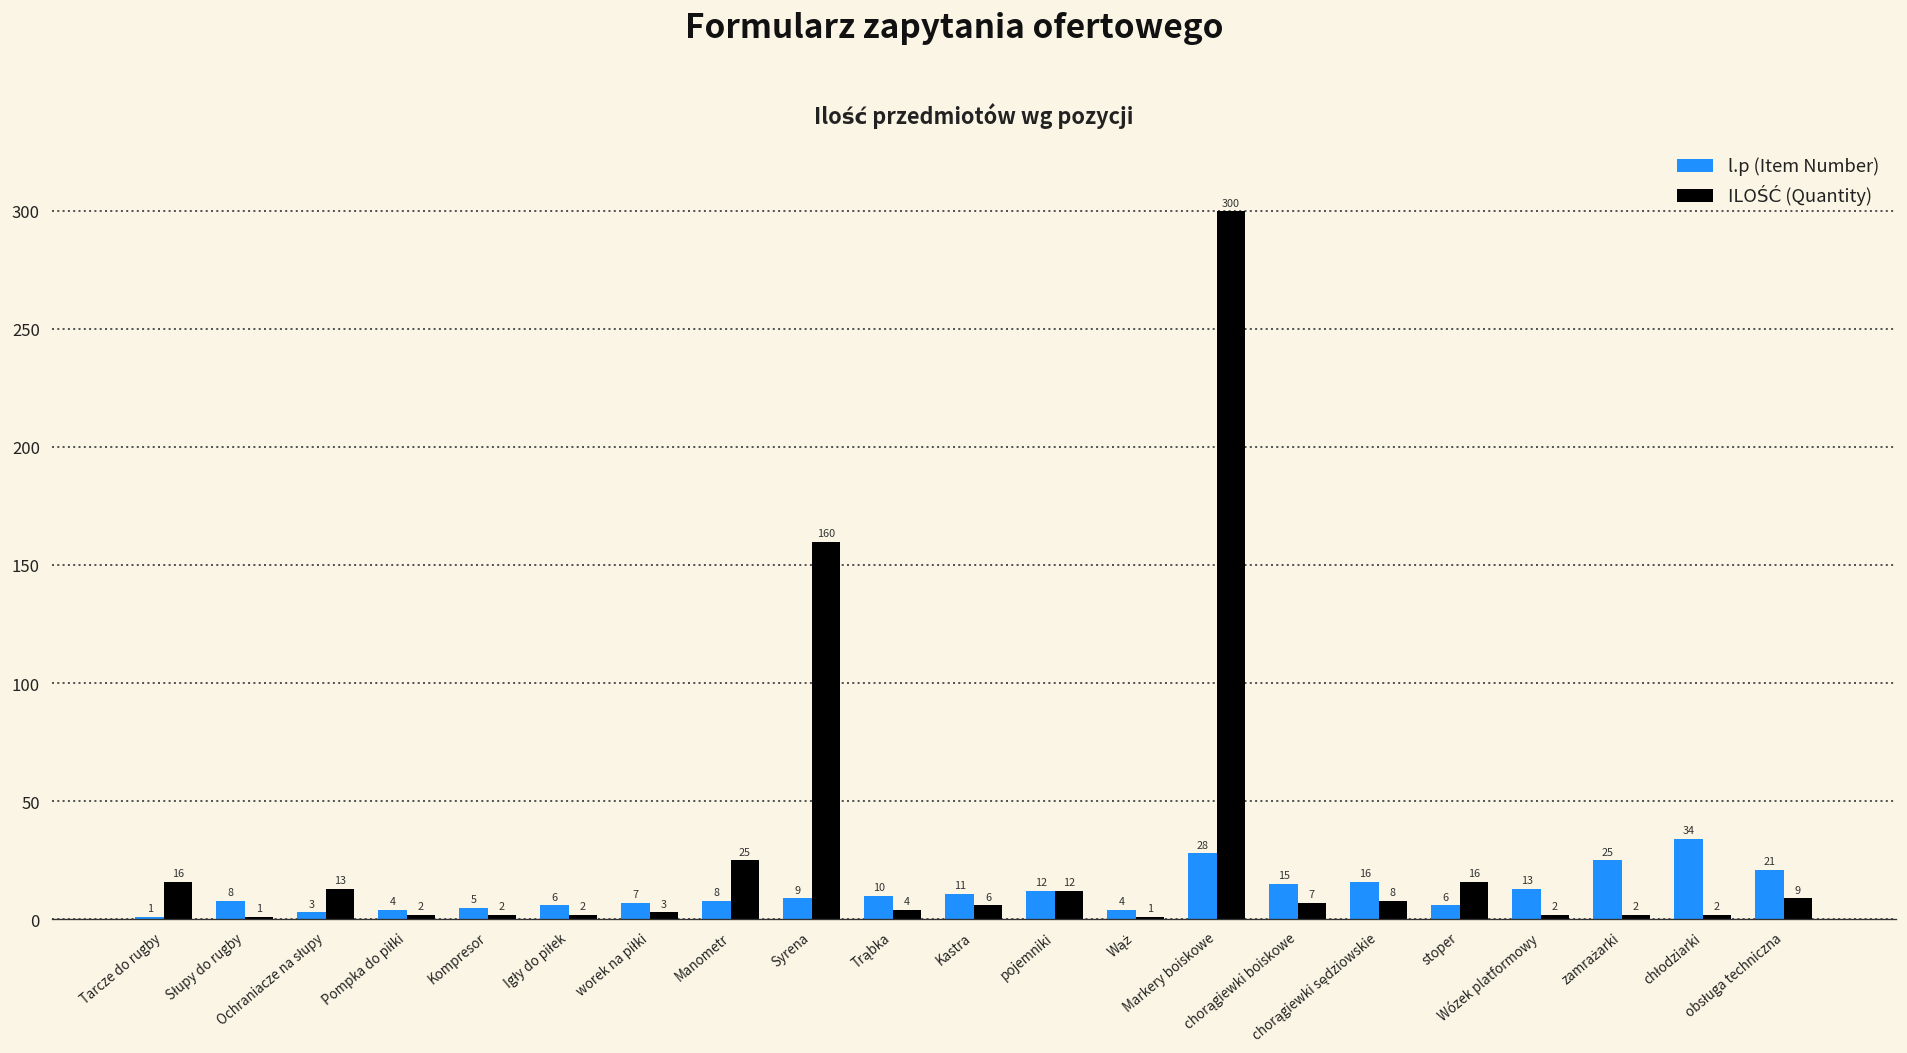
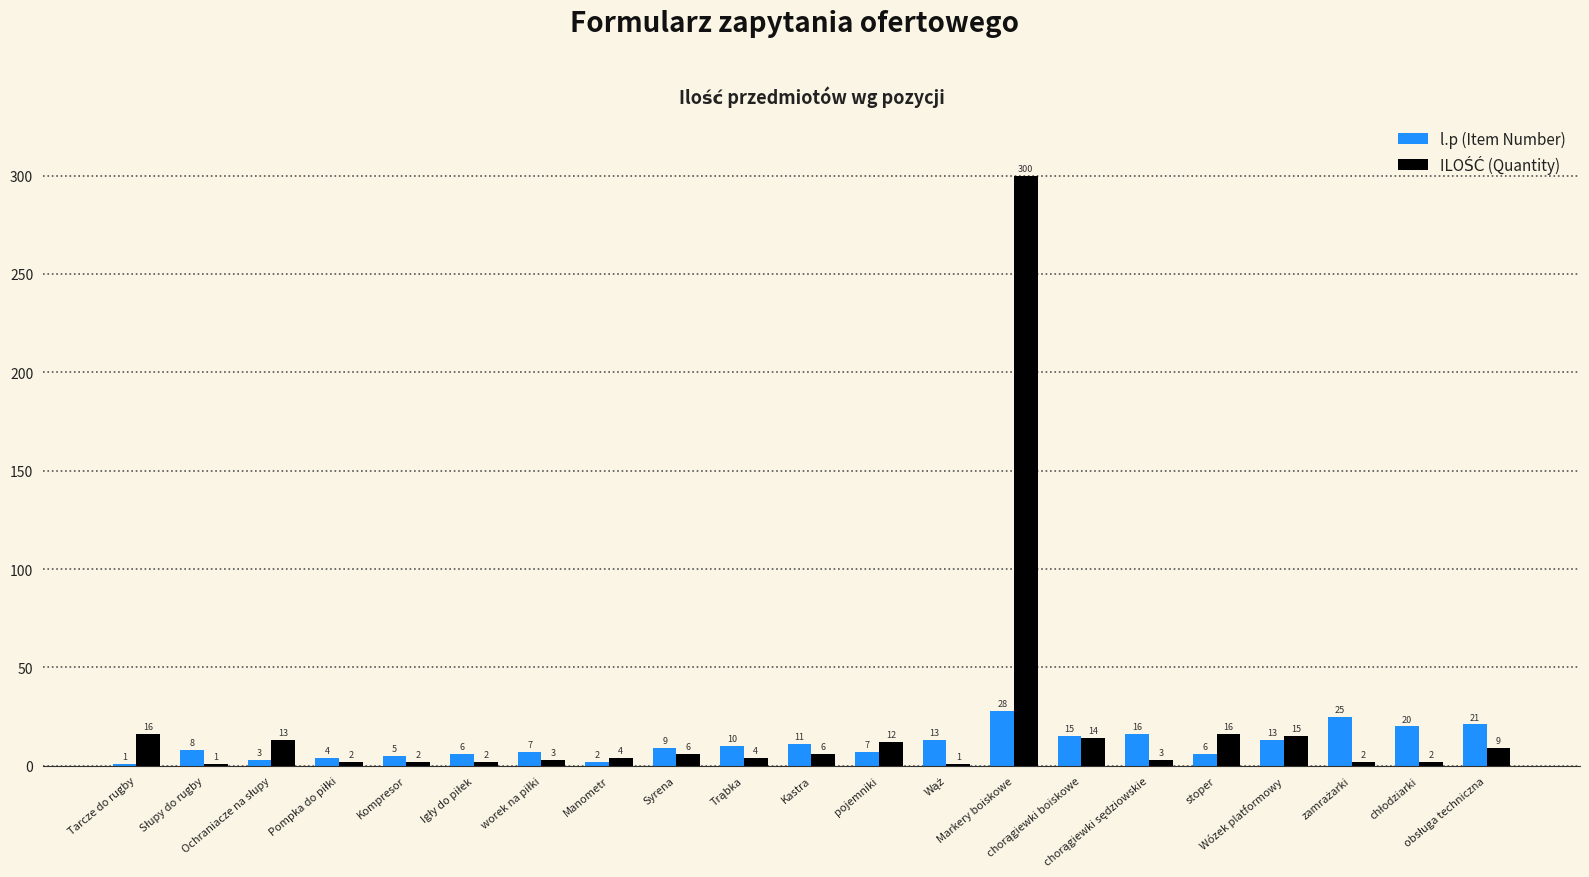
l.p (Item Number), Manometr: 8 -> 2
ILOŚĆ (Quantity), Manometr: 25 -> 4
ILOŚĆ (Quantity), Syrena: 160 -> 6
l.p (Item Number), pojemniki: 12 -> 7
l.p (Item Number), Wąż: 4 -> 13
ILOŚĆ (Quantity), chorągiewki boiskowe: 7 -> 14
ILOŚĆ (Quantity), chorągiewki sędziowskie: 8 -> 3
ILOŚĆ (Quantity), Wózek platformowy: 2 -> 15
l.p (Item Number), chłodziarki: 34 -> 20
